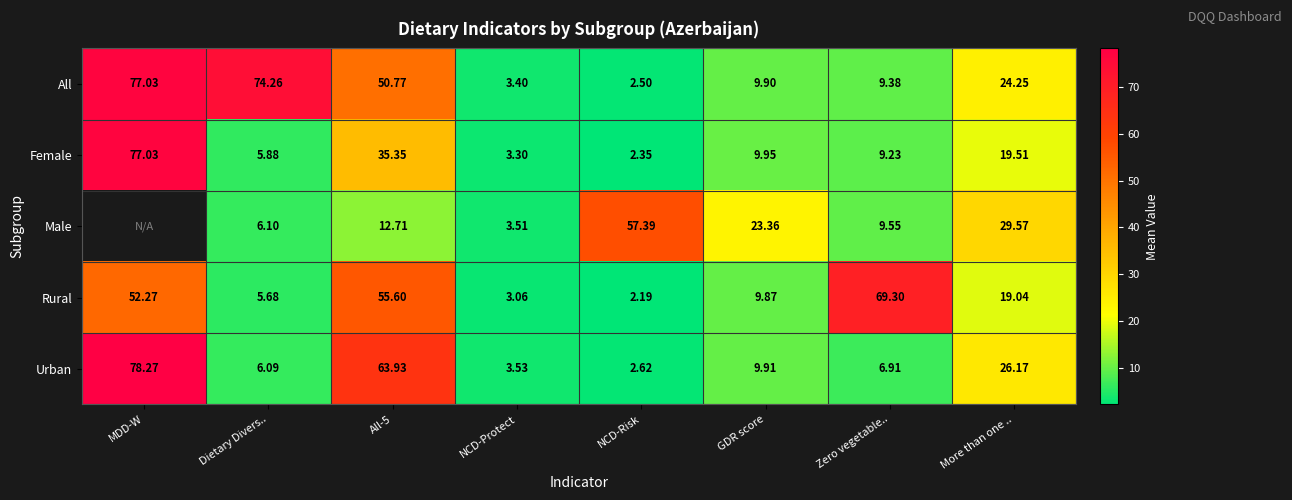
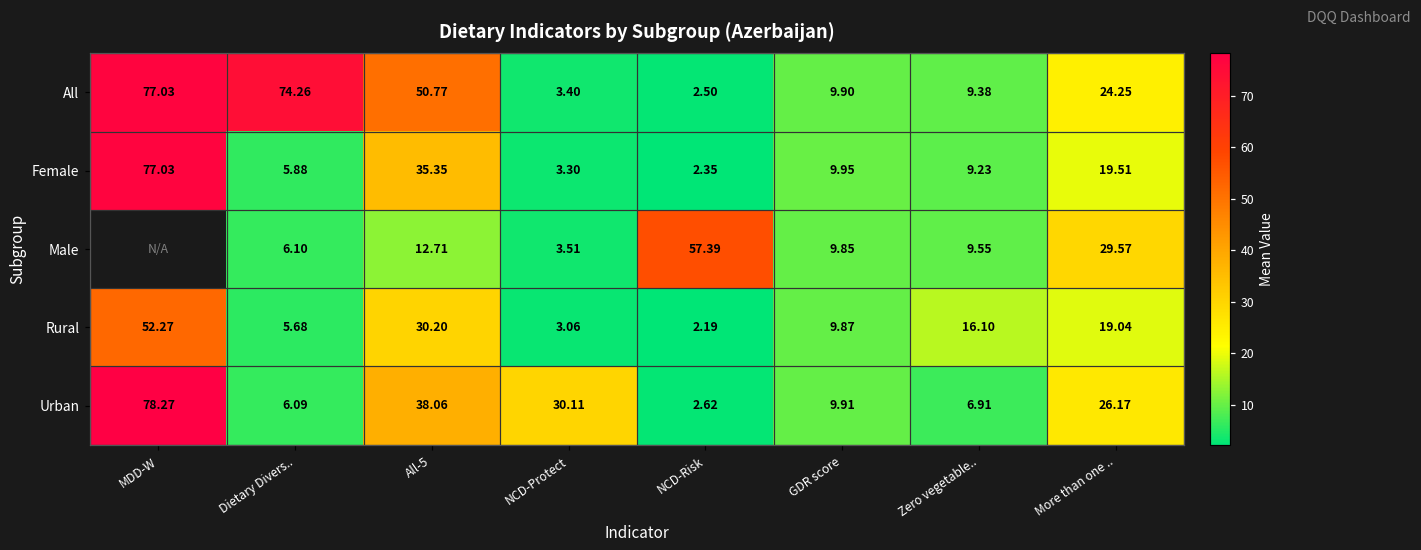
Male, GDR score: 23.36 -> 9.85
Rural, All-5: 55.60 -> 30.20
Rural, Zero vegetable..: 69.30 -> 16.10
Urban, All-5: 63.93 -> 38.06
Urban, NCD-Protect: 3.53 -> 30.11
